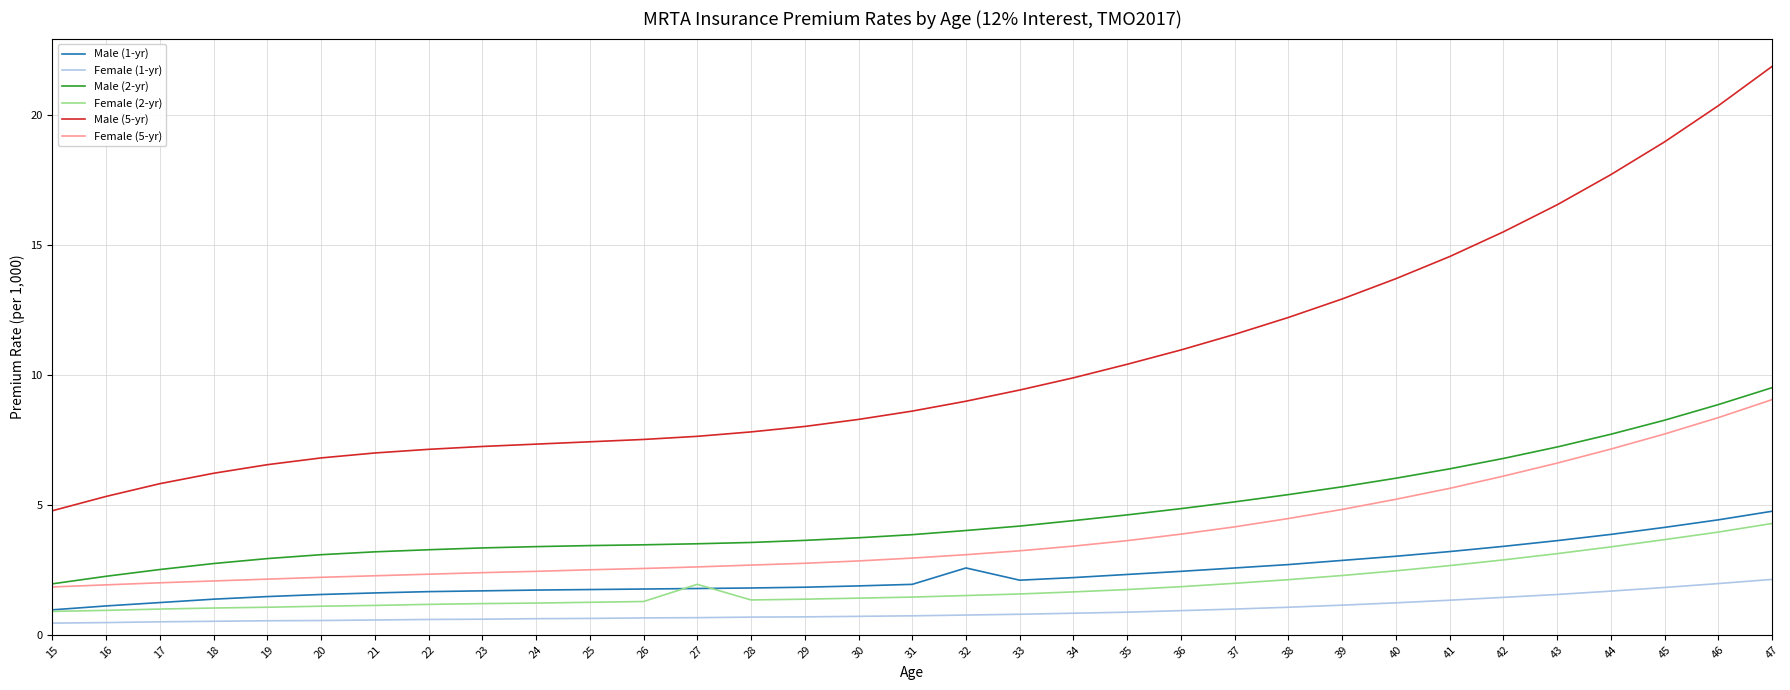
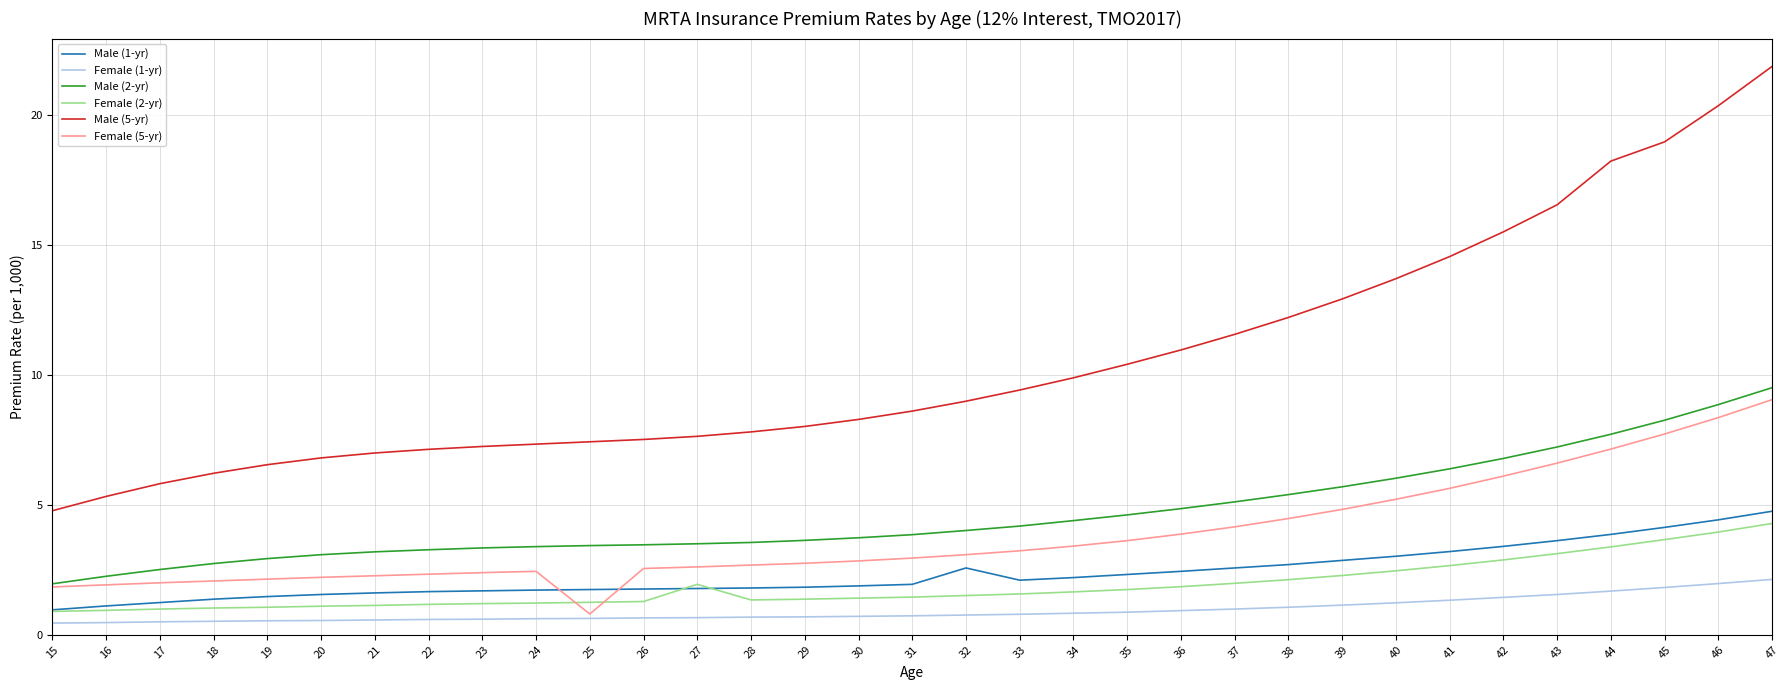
Female (5-yr), 25: 2.5 -> 0.8
Male (5-yr), 44: 17.7 -> 18.2
